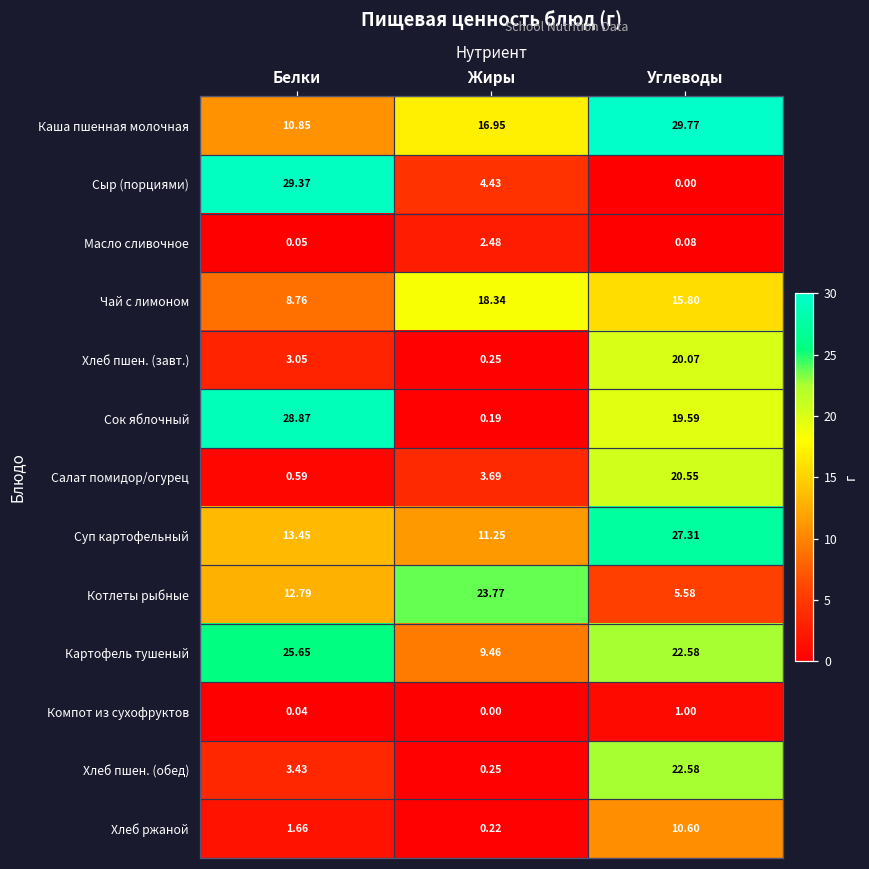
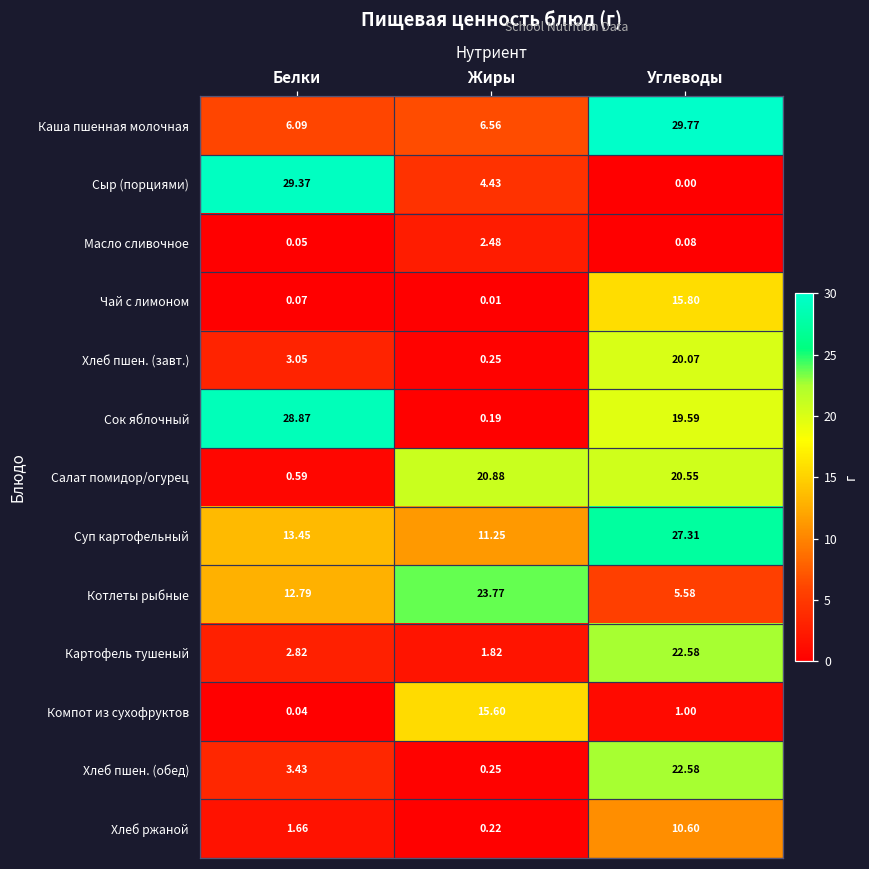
Каша пшенная молочная, Белки: 10.85 -> 6.09
Каша пшенная молочная, Жиры: 16.95 -> 6.56
Чай с лимоном, Белки: 8.76 -> 0.07
Чай с лимоном, Жиры: 18.34 -> 0.01
Салат помидор/огурец, Жиры: 3.69 -> 20.88
Картофель тушеный, Белки: 25.65 -> 2.82
Картофель тушеный, Жиры: 9.46 -> 1.82
Компот из сухофруктов, Жиры: 0.00 -> 15.60
